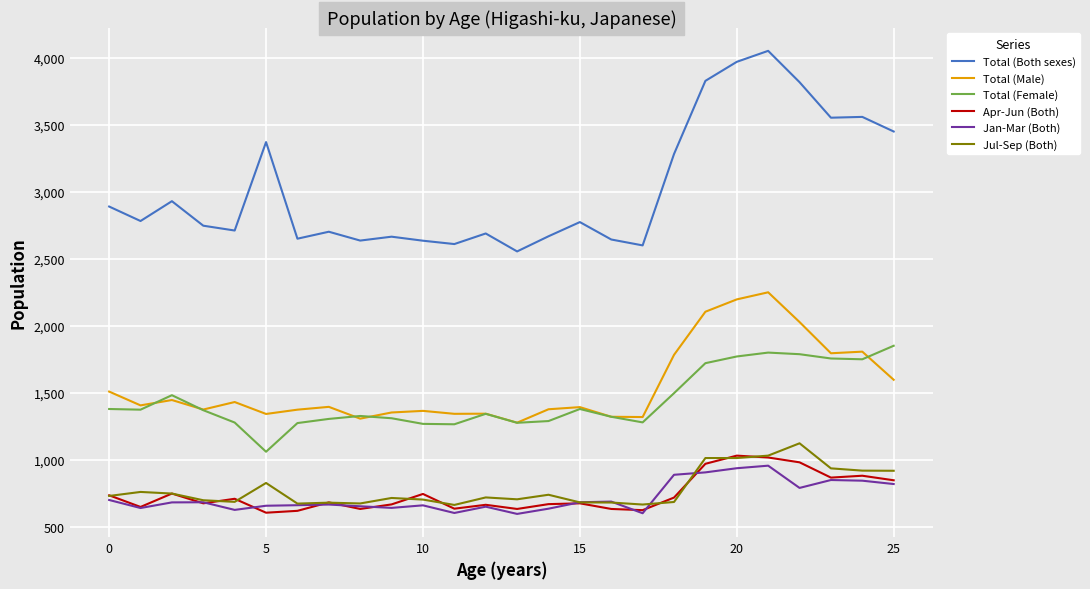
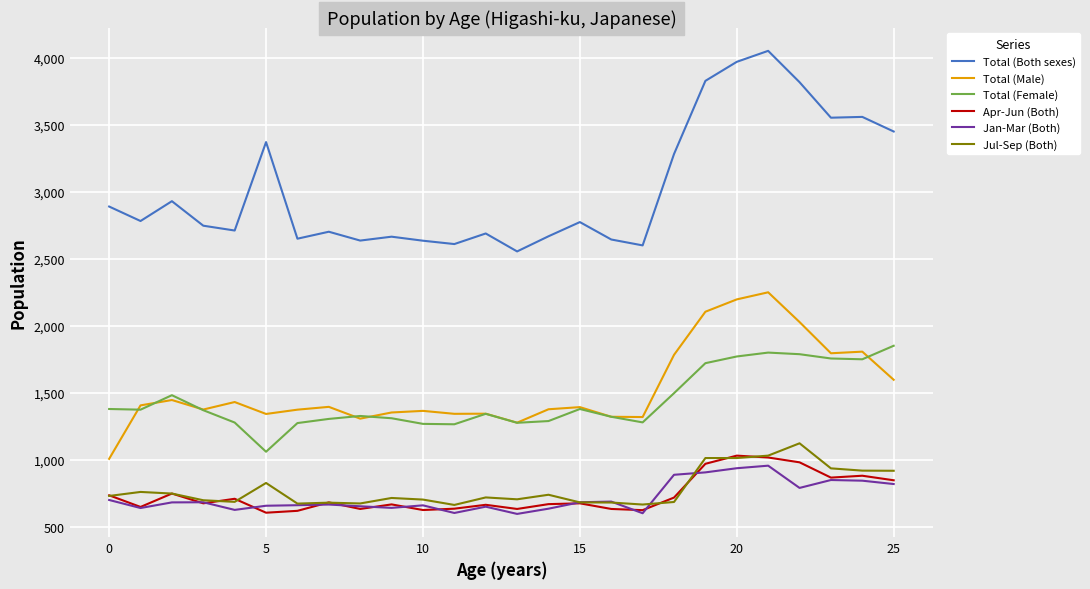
Total (Male), 0: 1,510 -> 1,010
Apr-Jun (Both), 10: 750 -> 630
